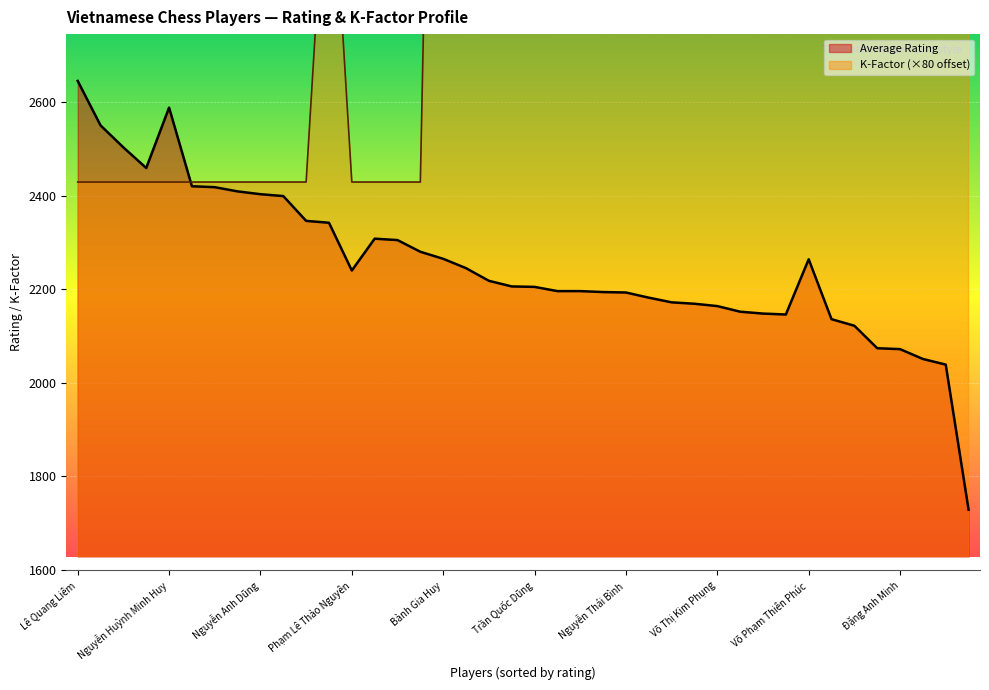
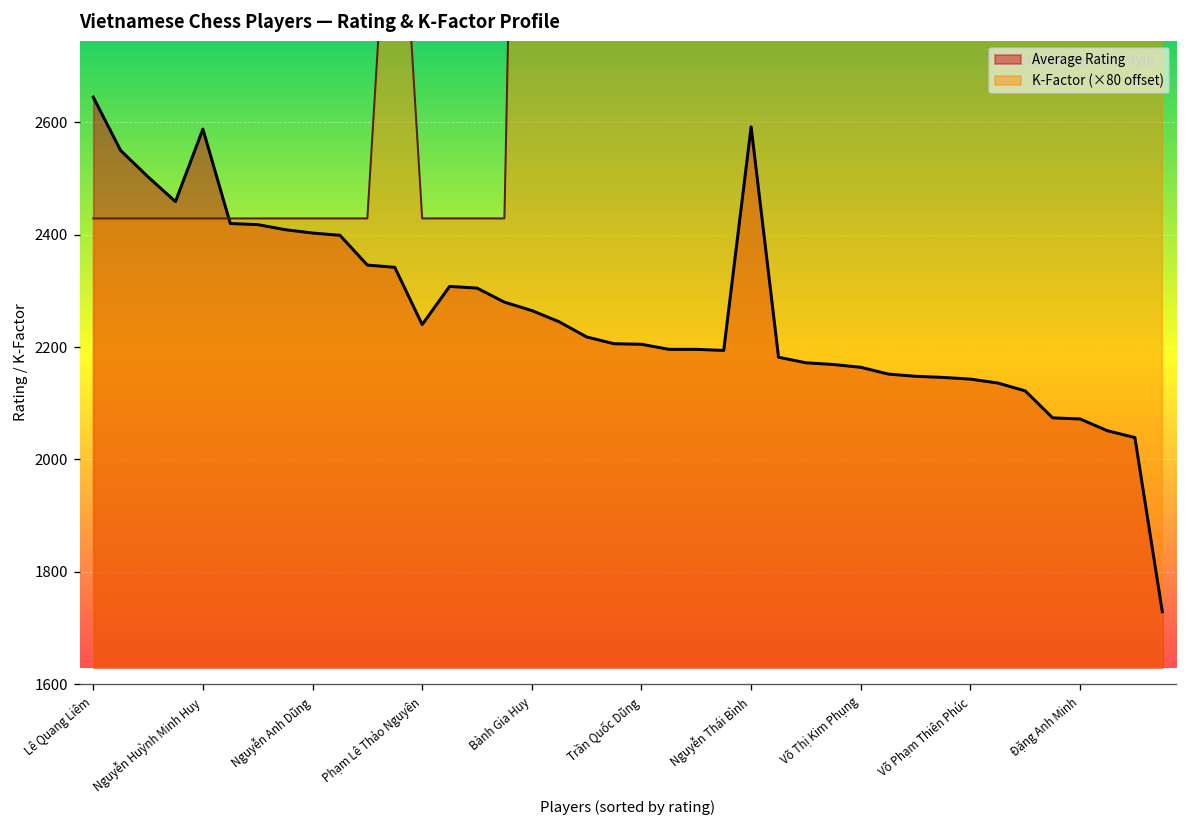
Average Rating, Nguyễn Thái Bình: 2190 -> 2590
Average Rating, Võ Phạm Thiên Phúc: 2260 -> 2140
